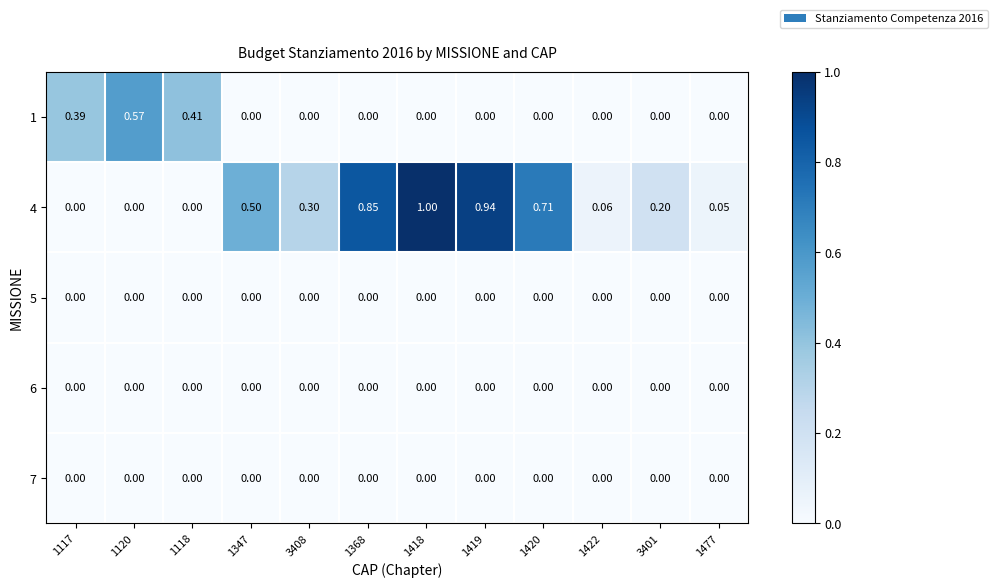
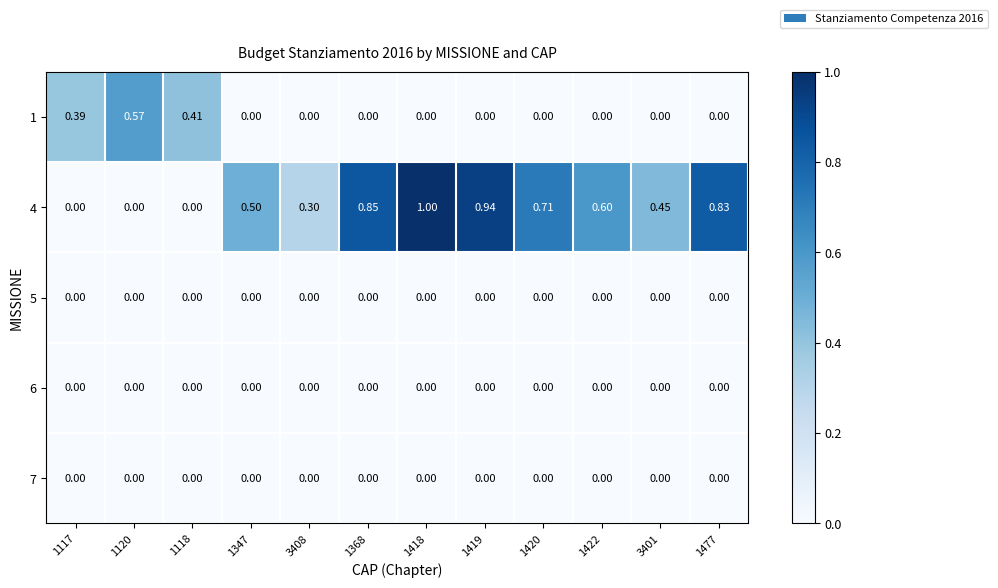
4, 1422: 0.06 -> 0.60
4, 3401: 0.20 -> 0.45
4, 1477: 0.05 -> 0.83
